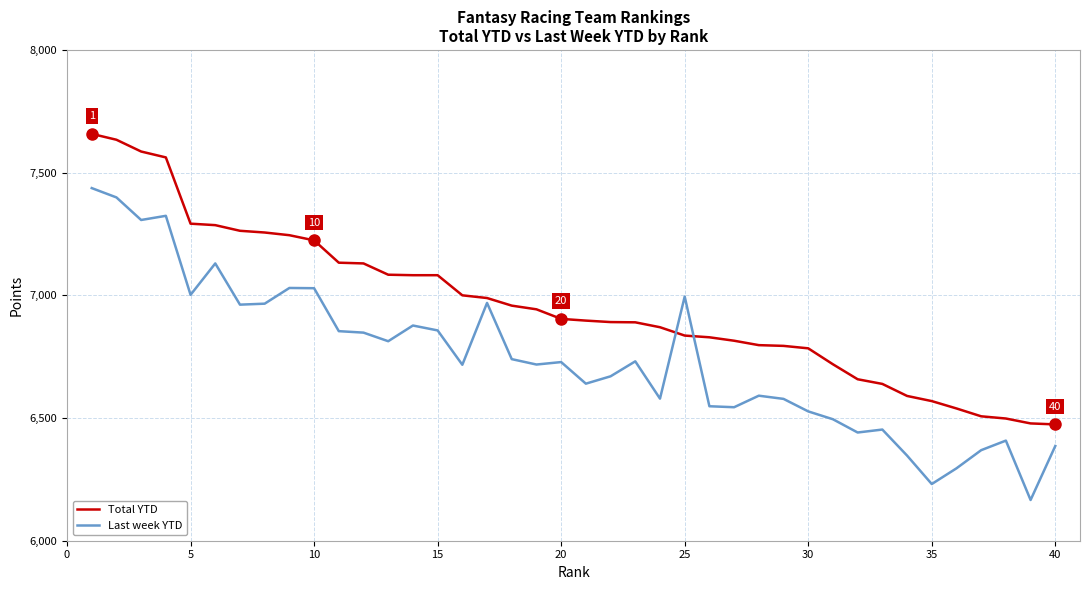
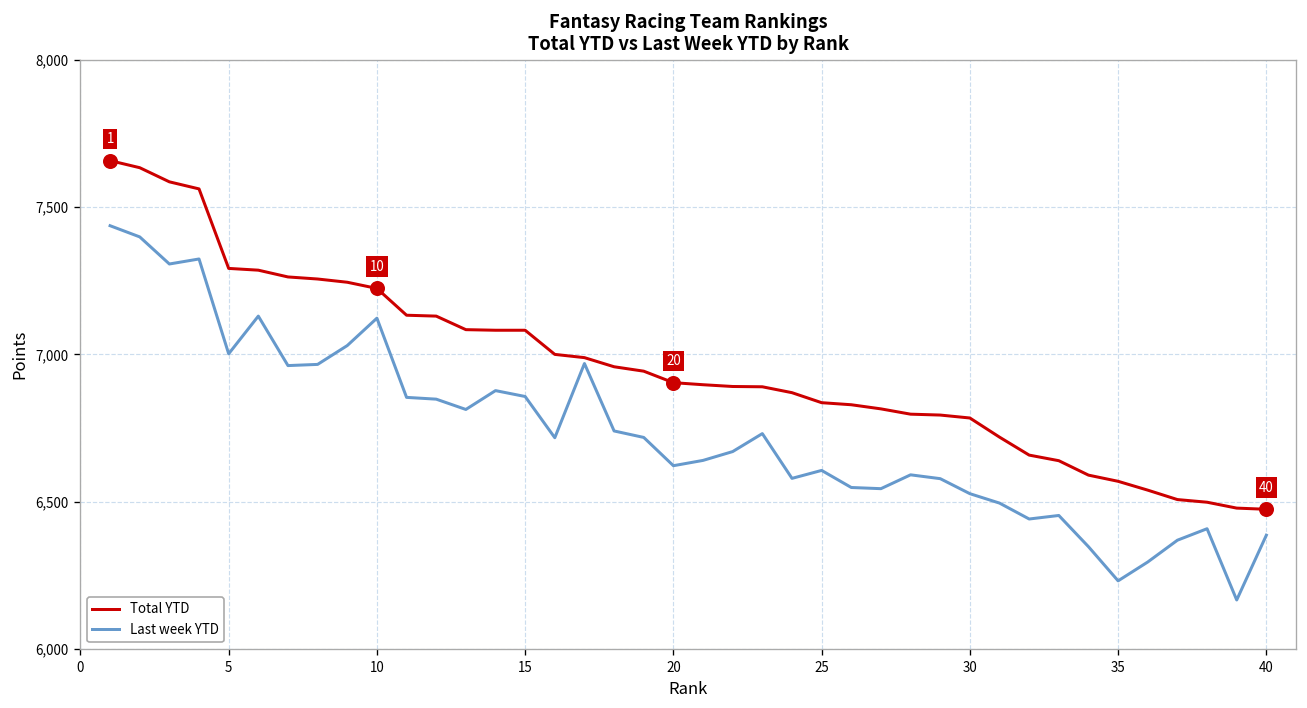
Last week YTD, 10: 7,030 -> 7,120
Last week YTD, 20: 6,730 -> 6,620
Last week YTD, 25: 7,000 -> 6,610
